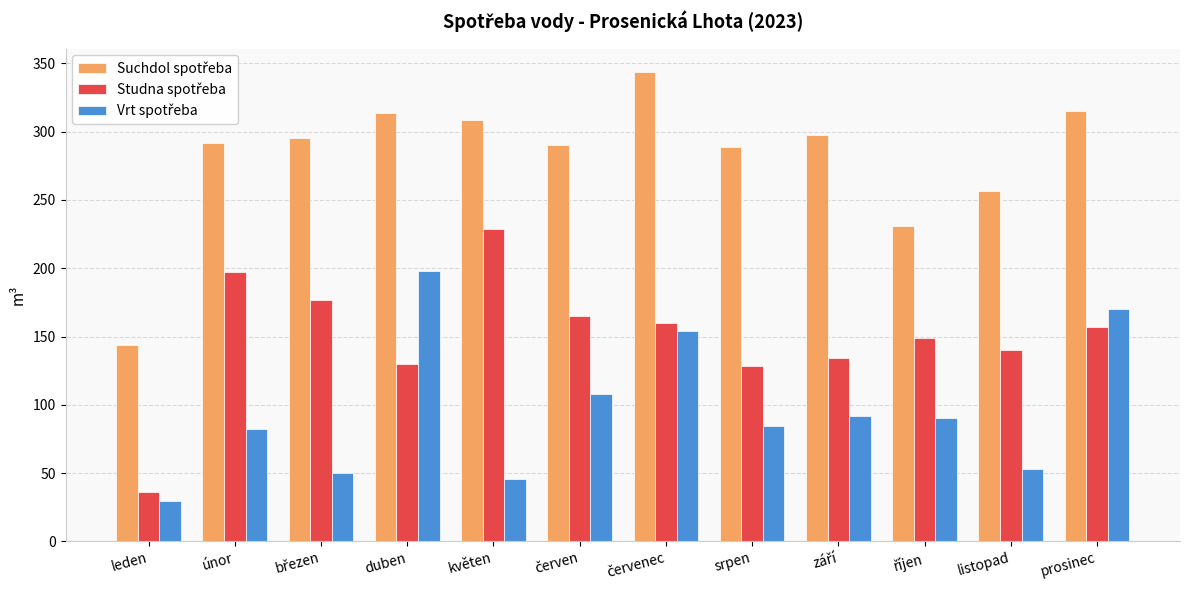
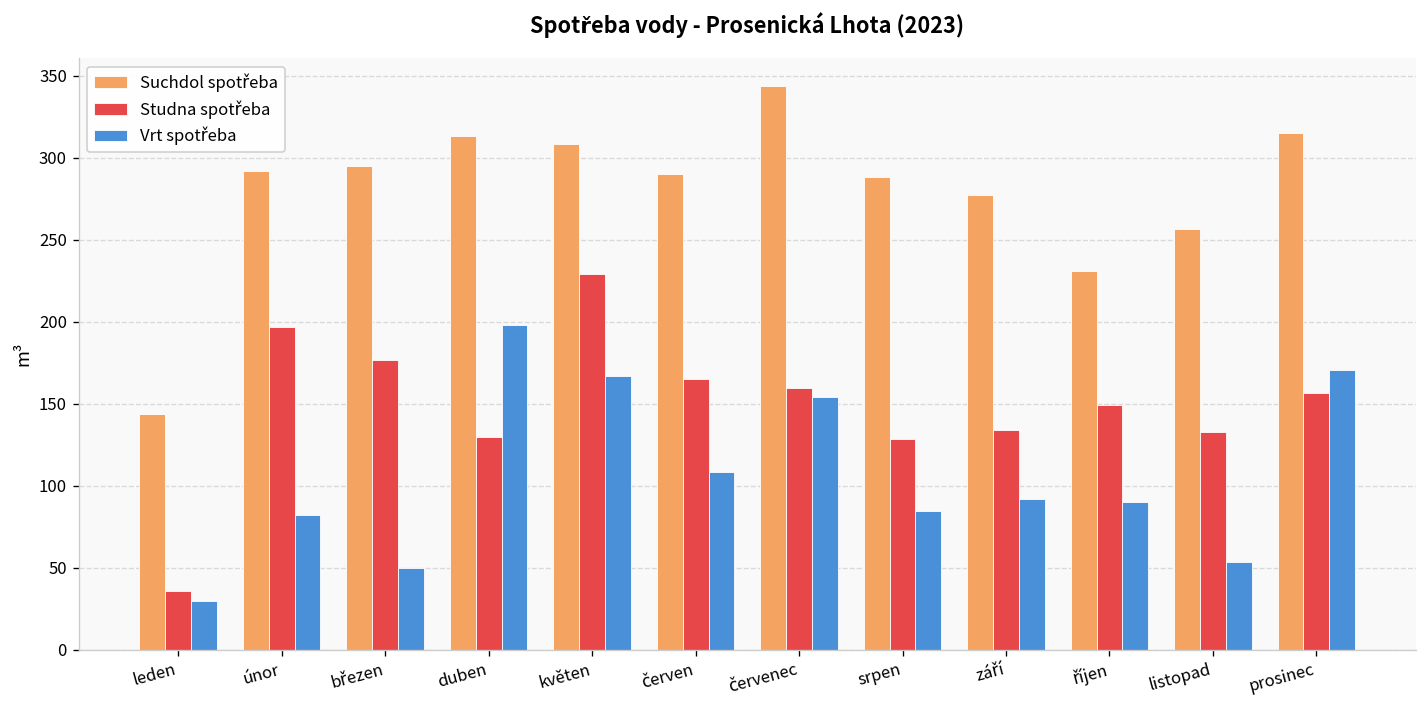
Vrt spotřeba, květen: 46 -> 167
Suchdol spotřeba, září: 298 -> 277
Studna spotřeba, listopad: 140 -> 133
